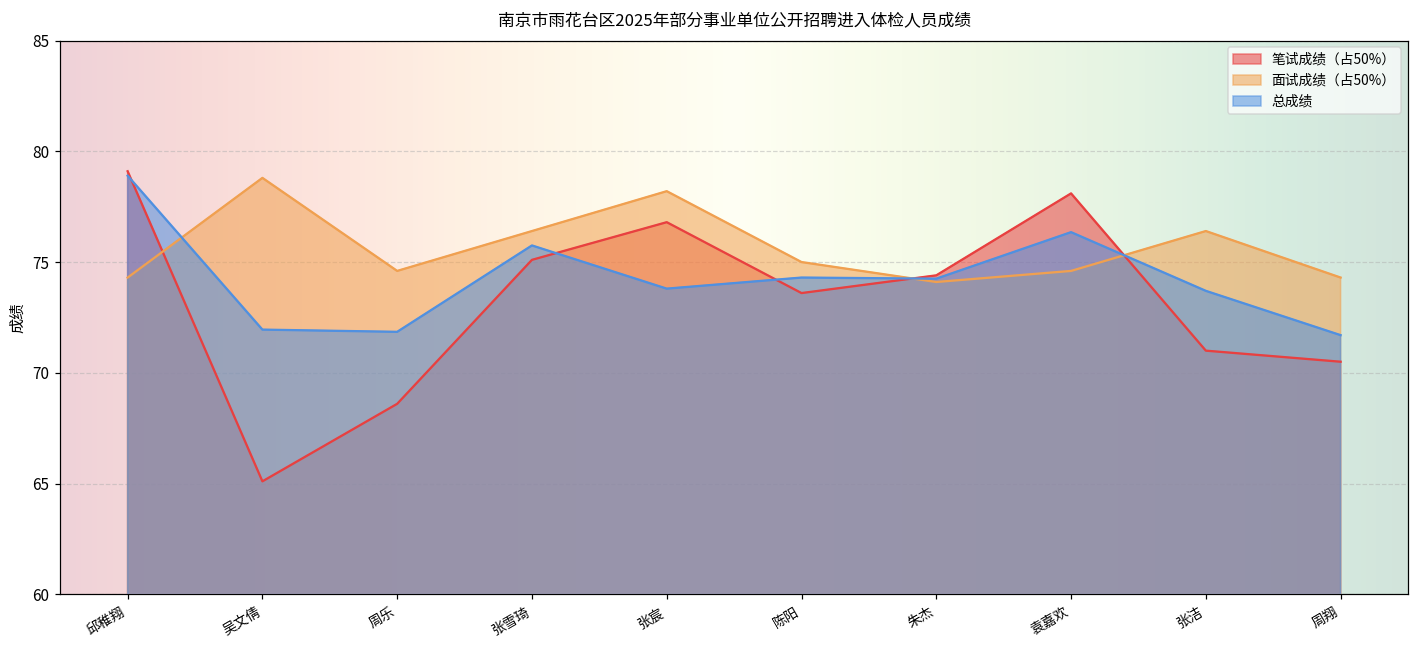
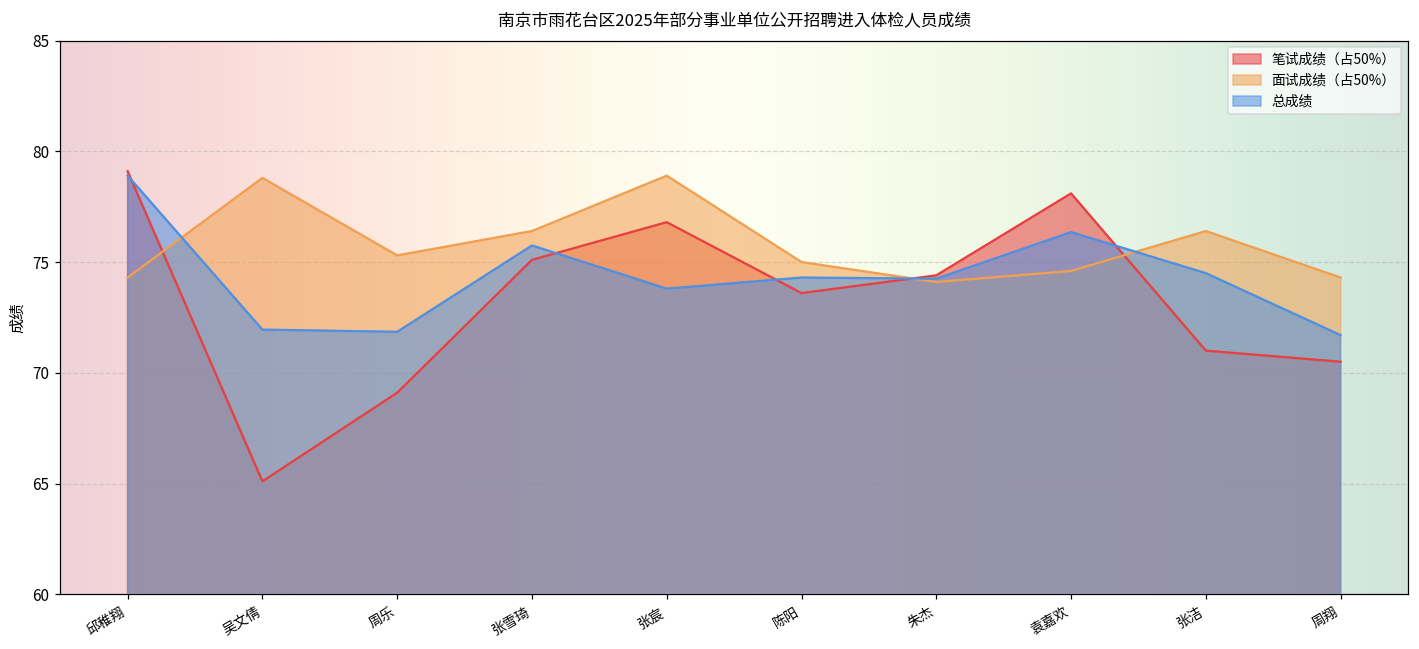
笔试成绩（占50%）, 周乐: 68.6 -> 69.1
面试成绩（占50%）, 周乐: 74.6 -> 75.3
面试成绩（占50%）, 张宸: 78.2 -> 78.9
总成绩, 张洁: 73.7 -> 74.5
